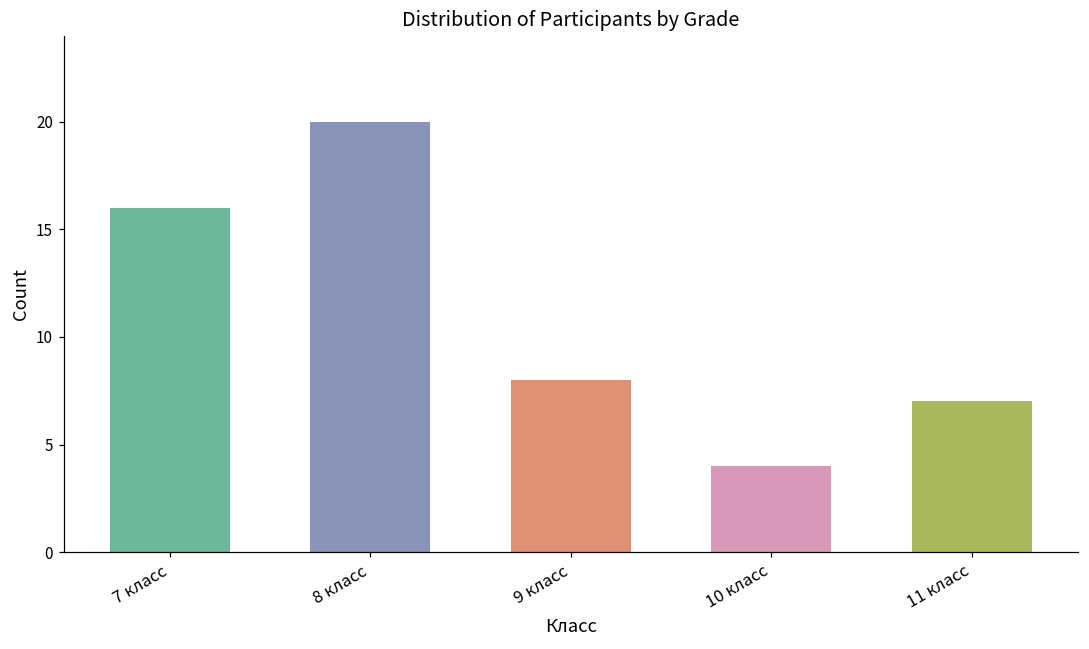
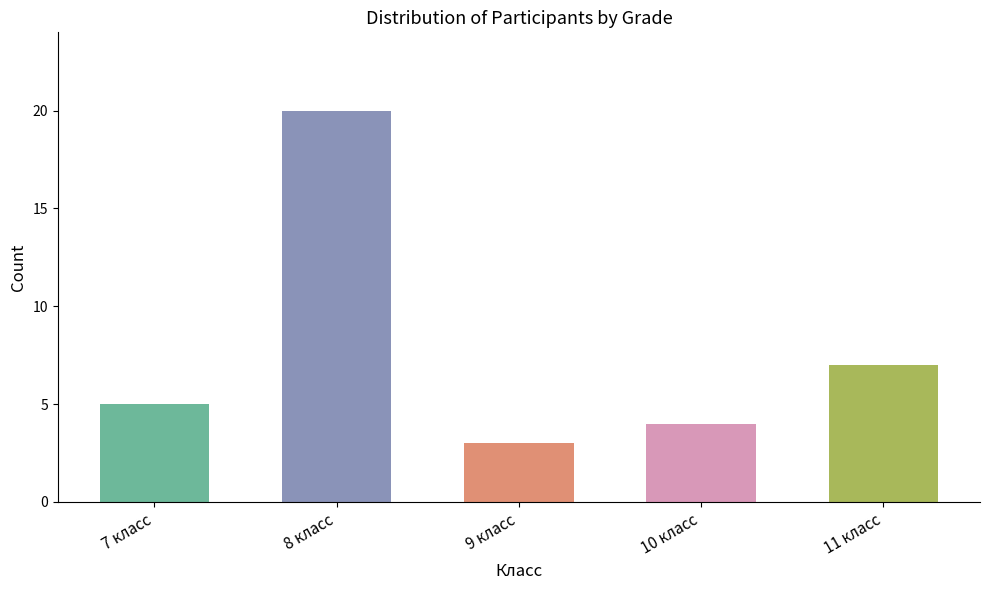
7 класс: 16 -> 5
9 класс: 8 -> 3
